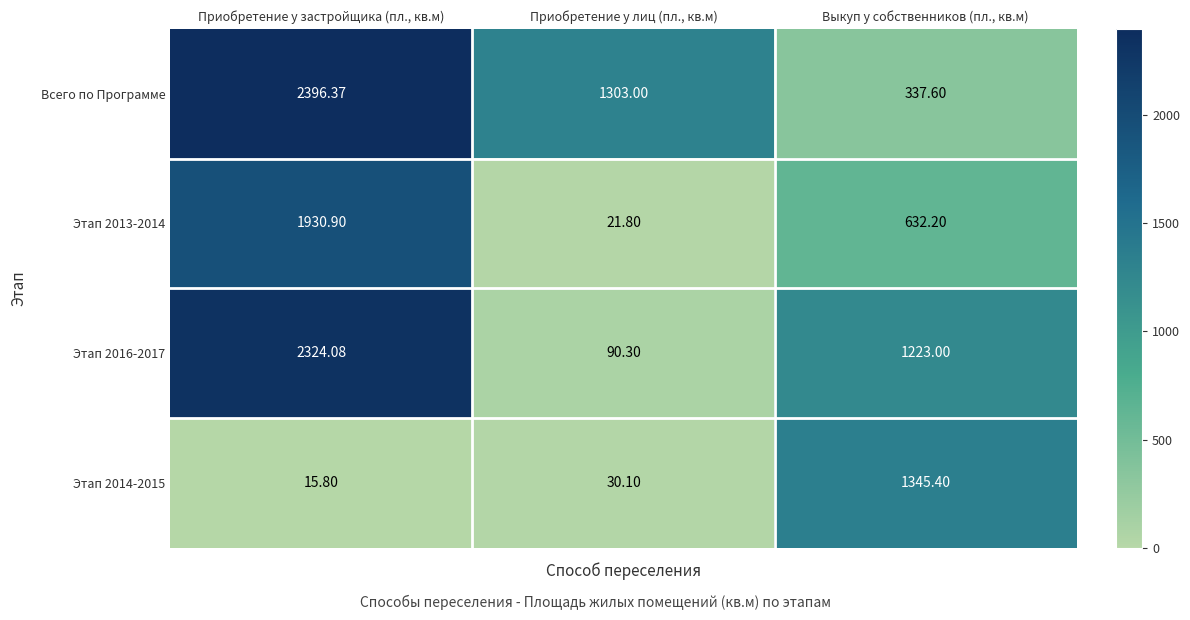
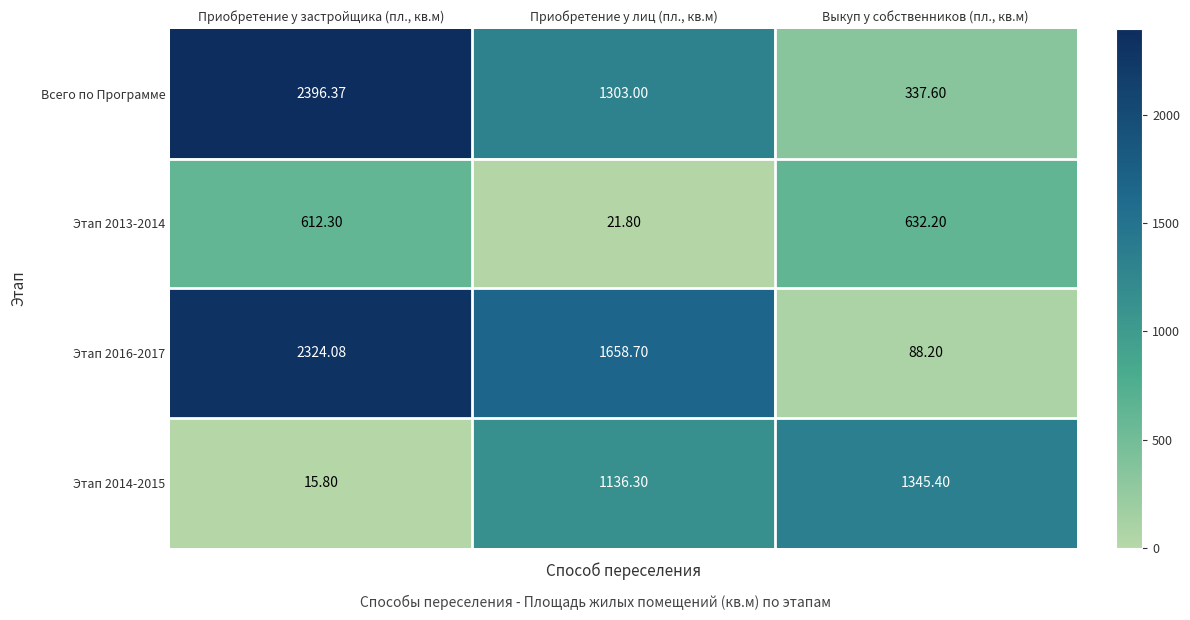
Этап 2013-2014, Приобретение у застройщика (пл., кв.м): 1930.90 -> 612.30
Этап 2016-2017, Приобретение у лиц (пл., кв.м): 90.30 -> 1658.70
Этап 2016-2017, Выкуп у собственников (пл., кв.м): 1223.00 -> 88.20
Этап 2014-2015, Приобретение у лиц (пл., кв.м): 30.10 -> 1136.30
